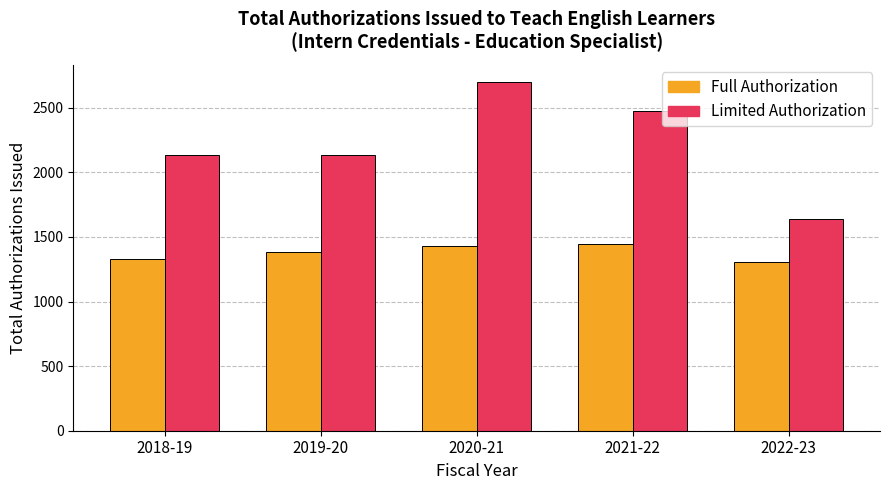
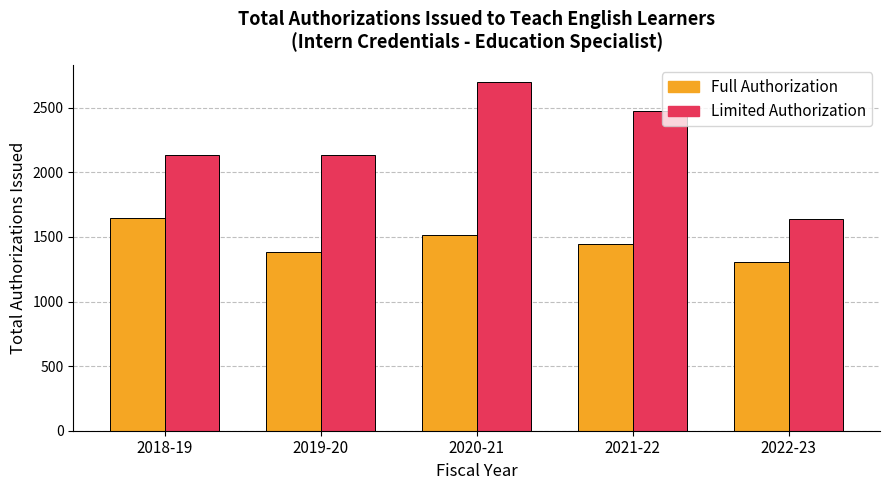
Full Authorization, 2018-19: 1330 -> 1650
Full Authorization, 2020-21: 1430 -> 1520
